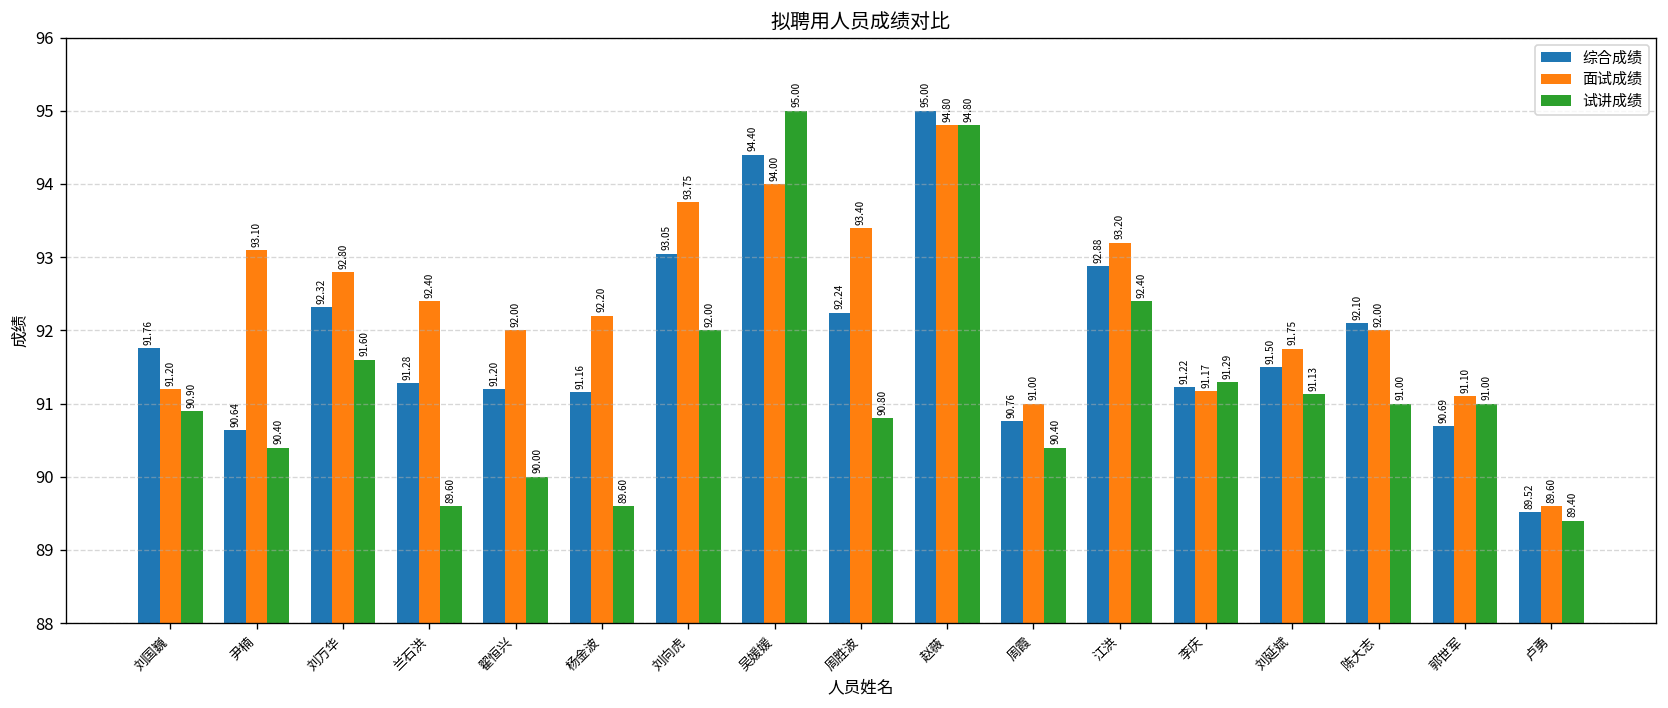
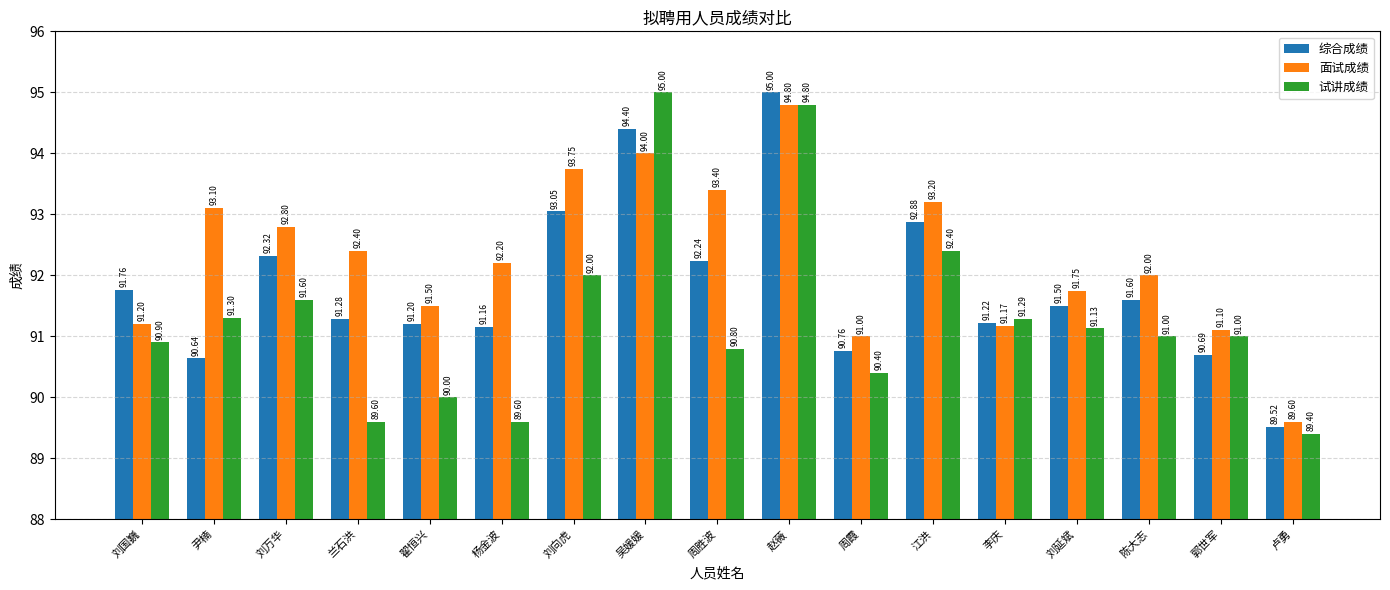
试讲成绩, 尹楠: 90.40 -> 91.30
面试成绩, 翟恒兴: 92.00 -> 91.50
综合成绩, 陈大志: 92.10 -> 91.60
